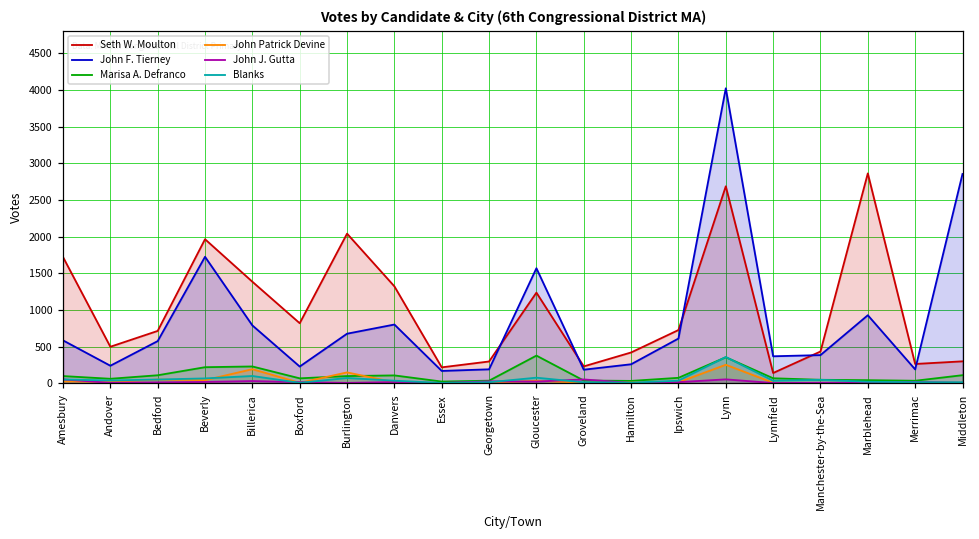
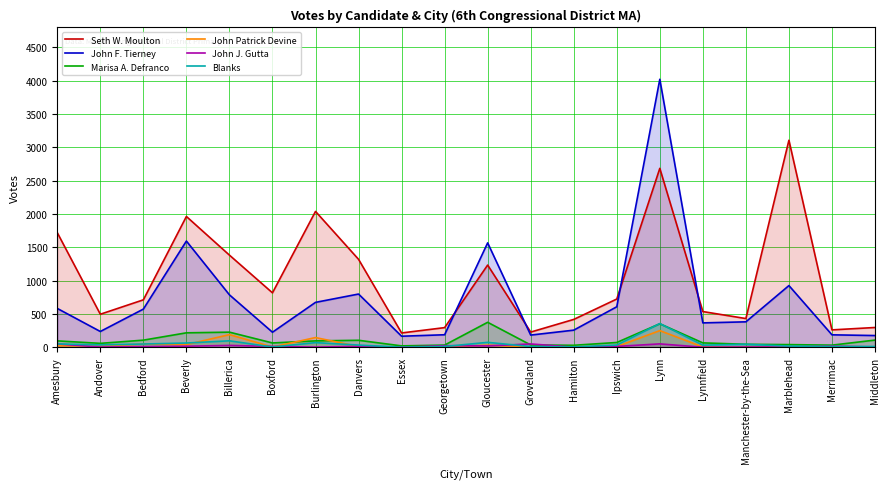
John F. Tierney, Beverly: 1700 -> 1600
Seth W. Moulton, Lynnfield: 100 -> 500
Seth W. Moulton, Marblehead: 2900 -> 3100
John F. Tierney, Middleton: 2900 -> 200
